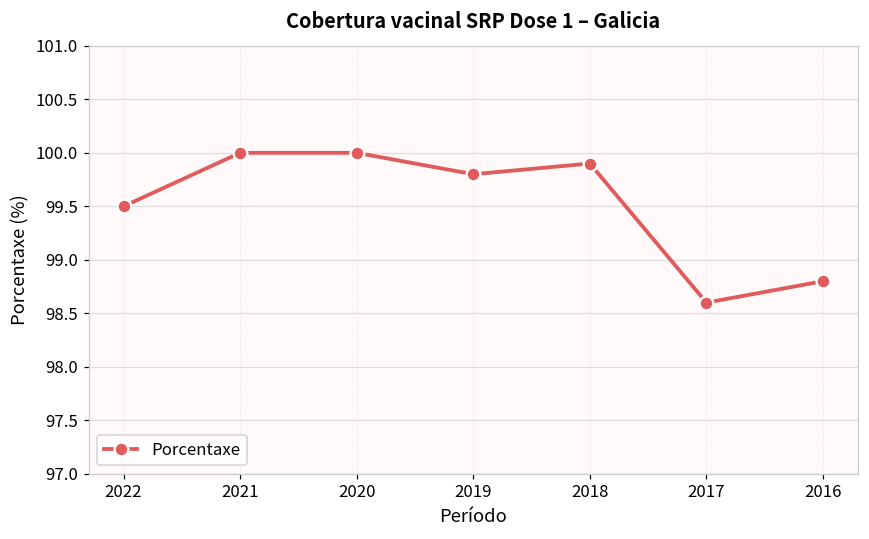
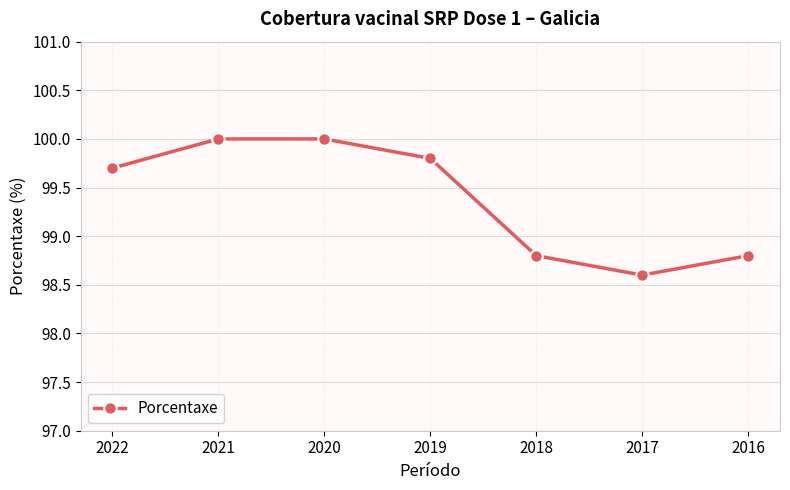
2022: 99.5 -> 99.7
2018: 99.9 -> 98.8
